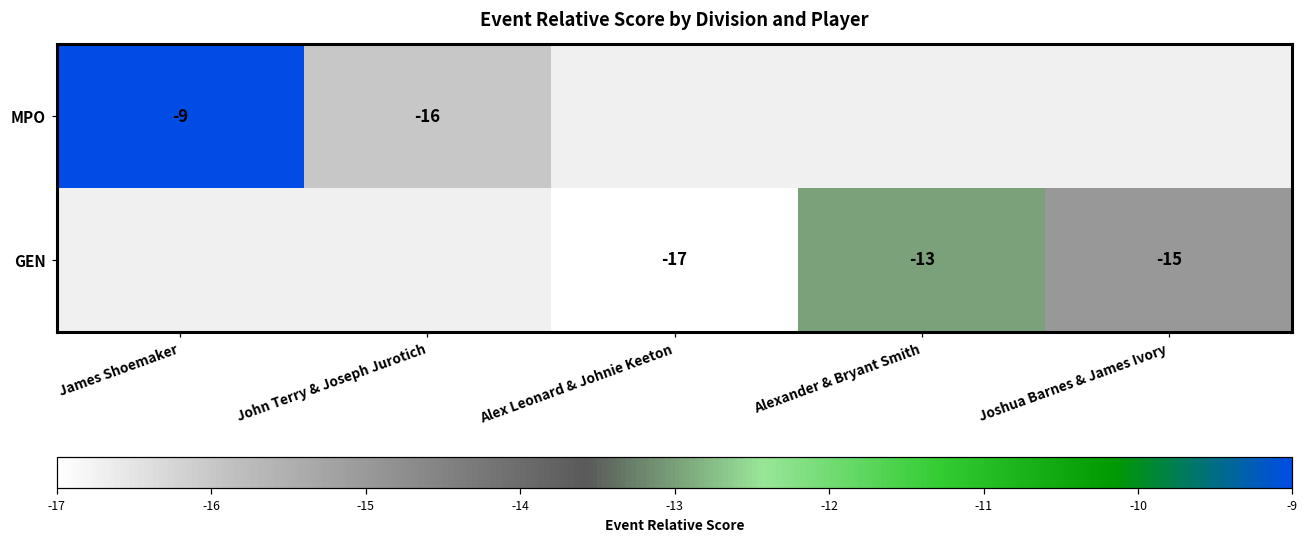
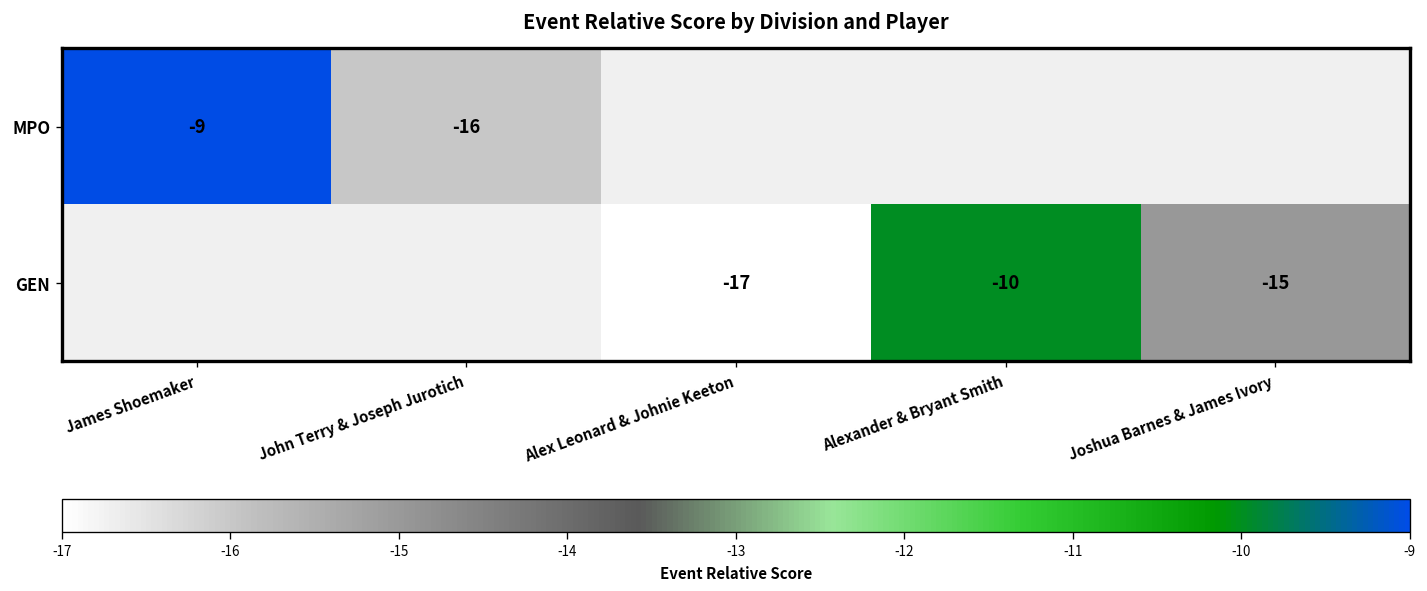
GEN, Alexander & Bryant Smith: -13 -> -10
